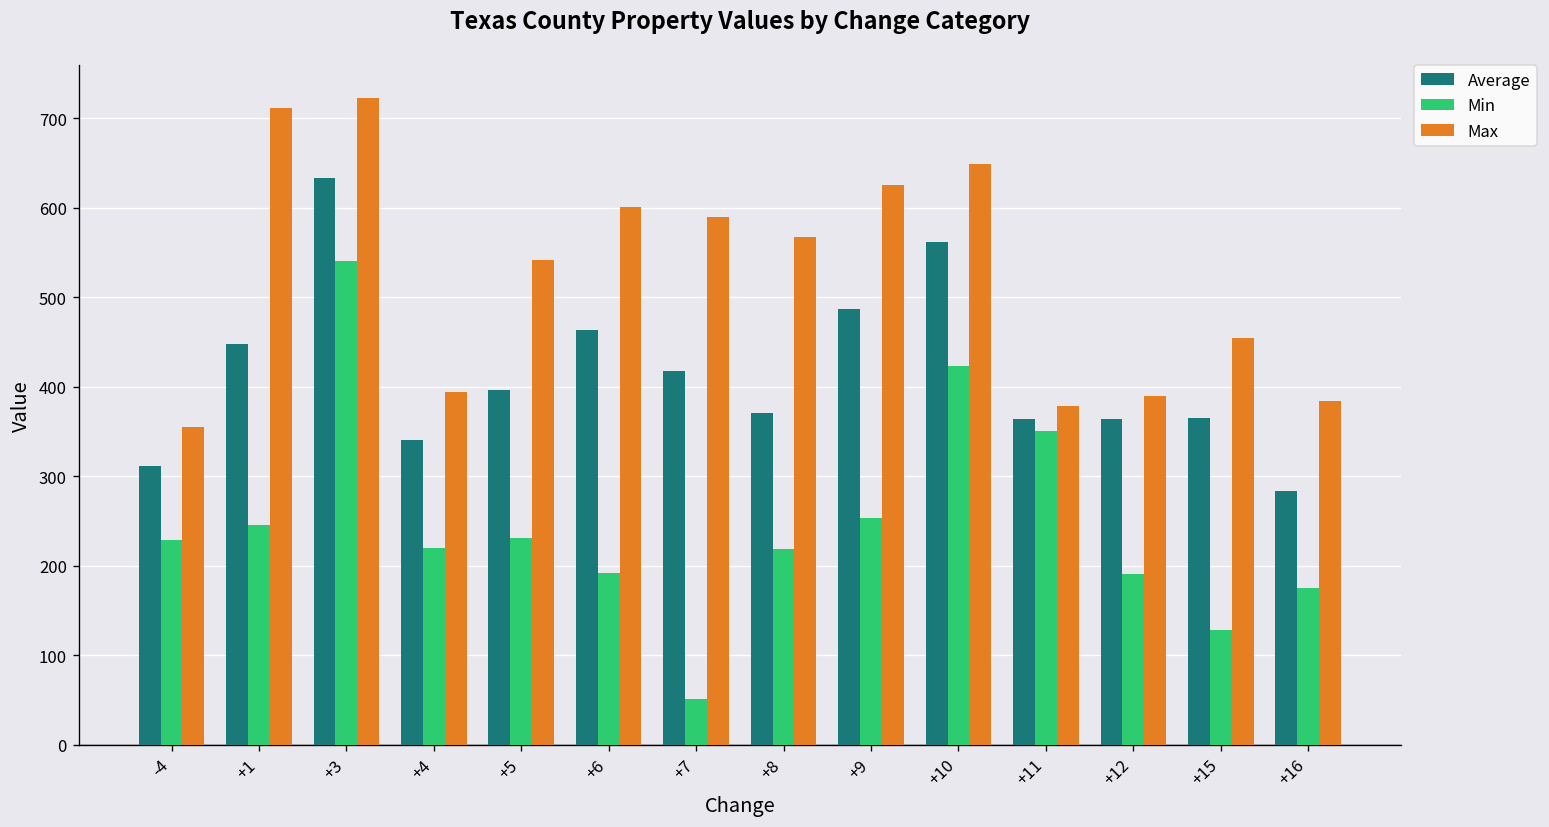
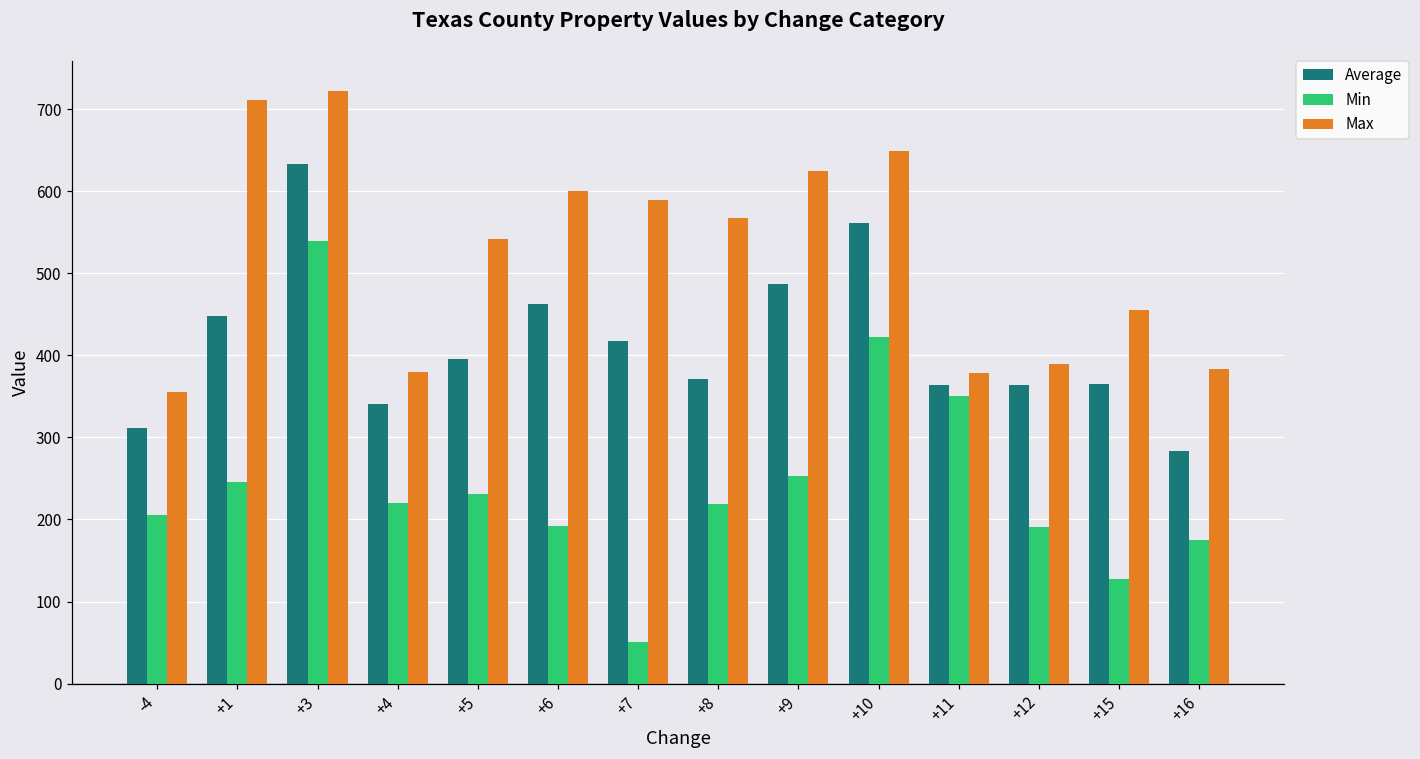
Min, -4: 230 -> 210
Max, +4: 390 -> 380
